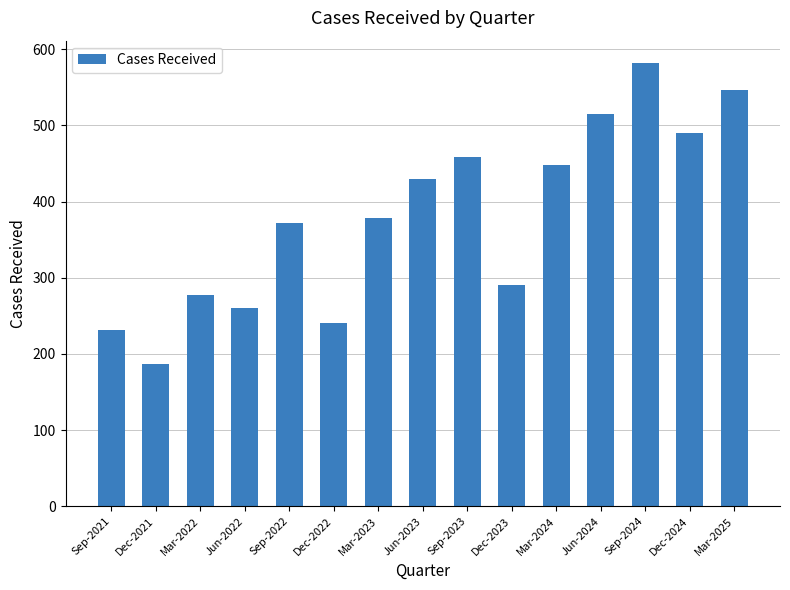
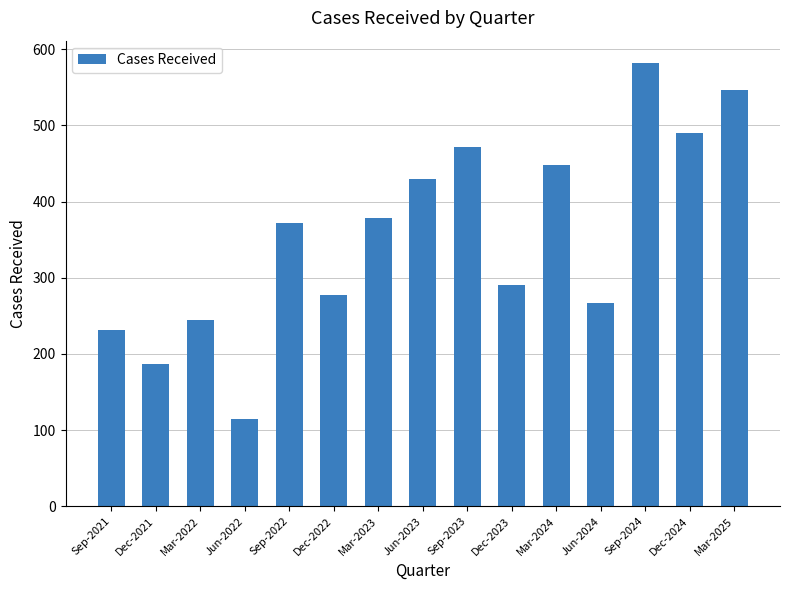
Mar-2022: 280 -> 240
Jun-2022: 260 -> 110
Dec-2022: 240 -> 280
Sep-2023: 460 -> 470
Jun-2024: 520 -> 270
